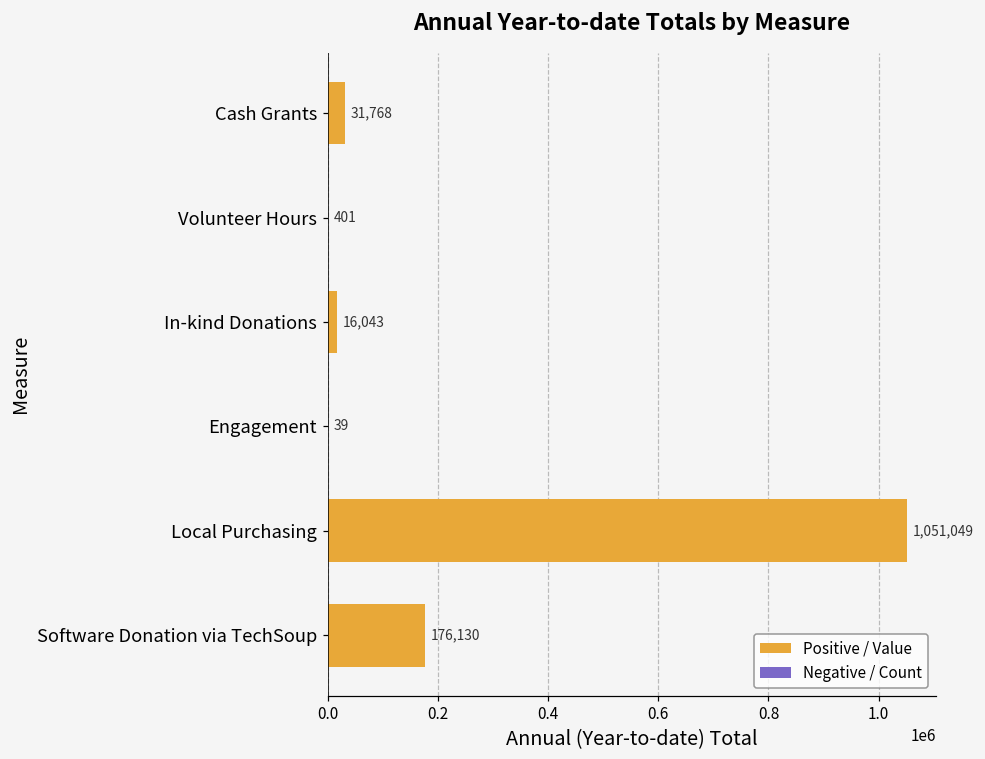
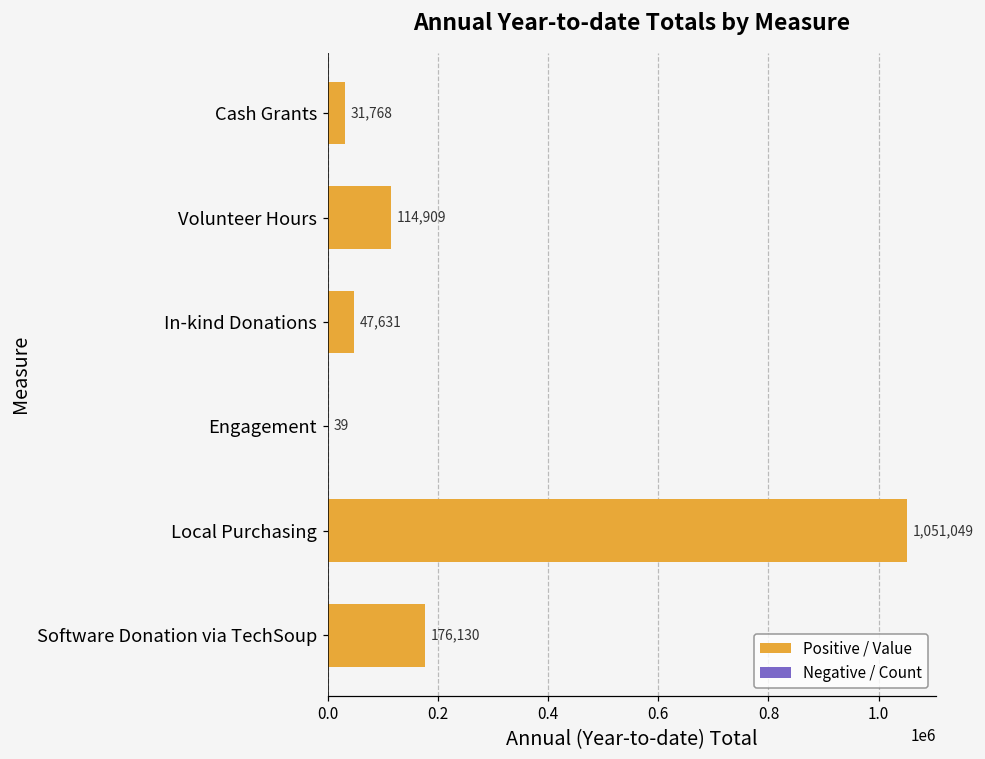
Volunteer Hours: 401 -> 114,909
In-kind Donations: 16,043 -> 47,631
